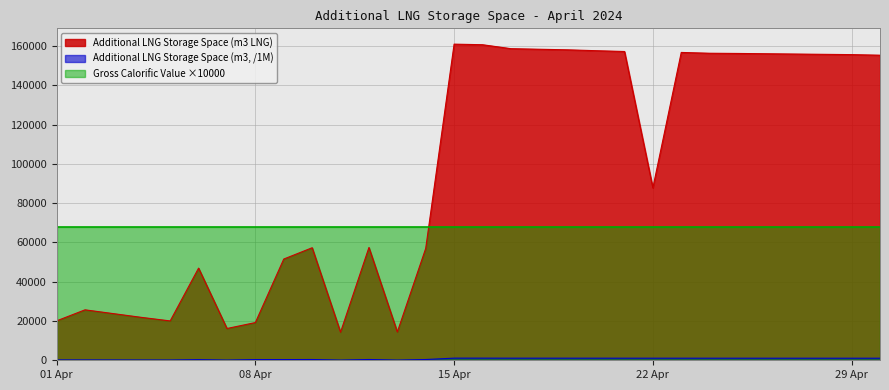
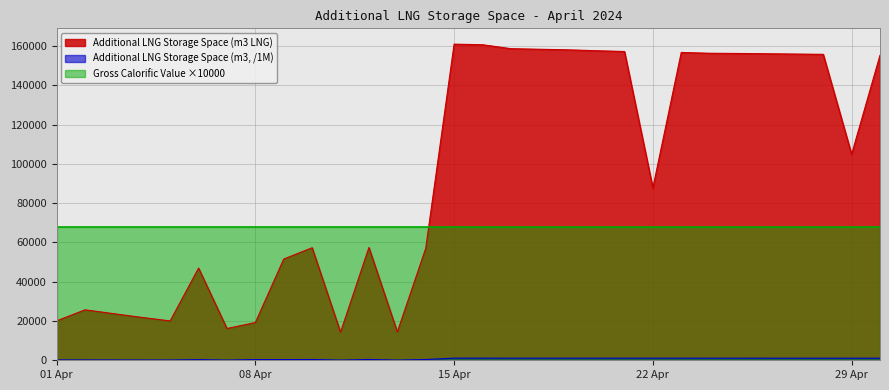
Additional LNG Storage Space (m3 LNG), 29 Apr: 156000 -> 105000
